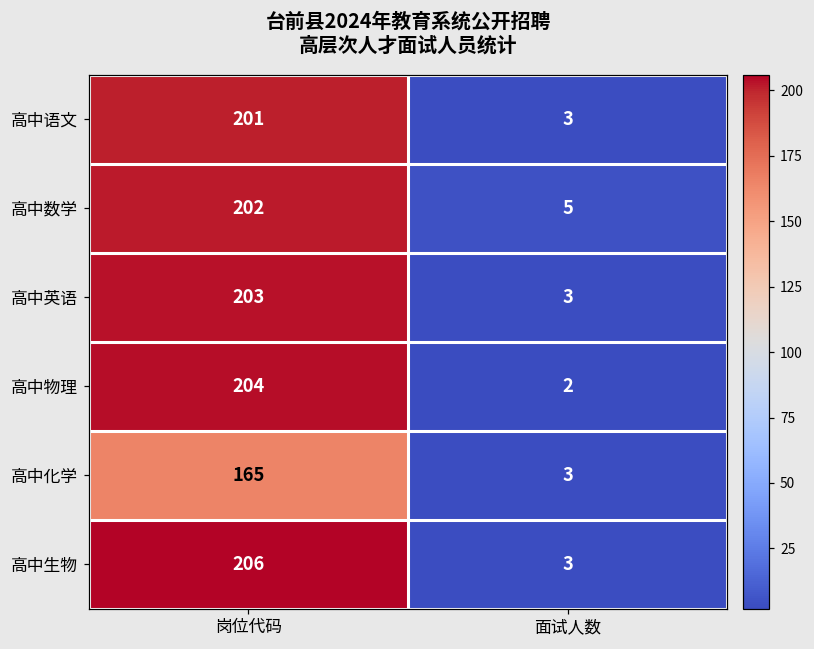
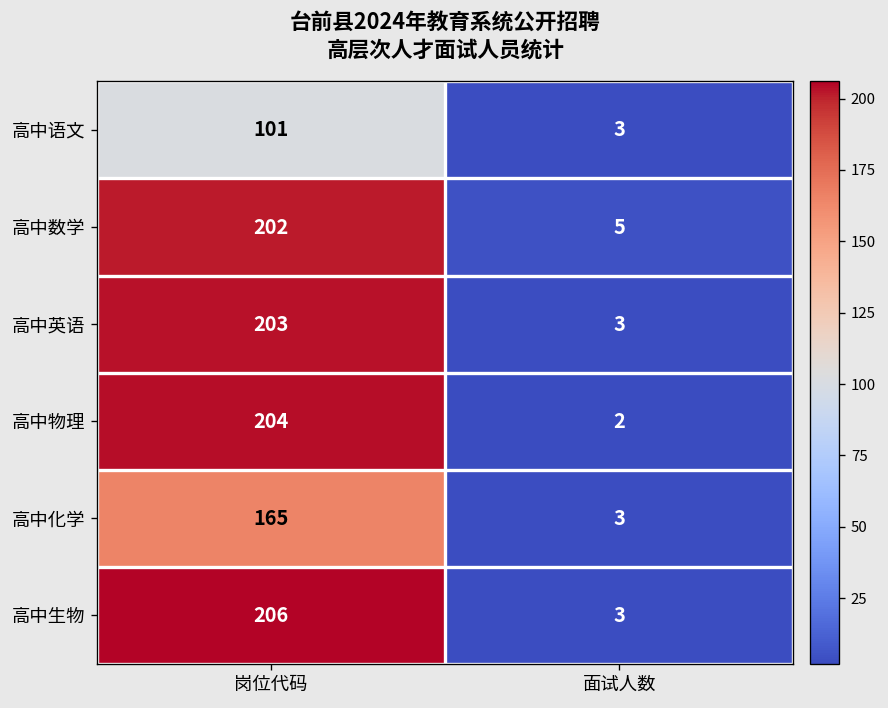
高中语文, 岗位代码: 201 -> 101
